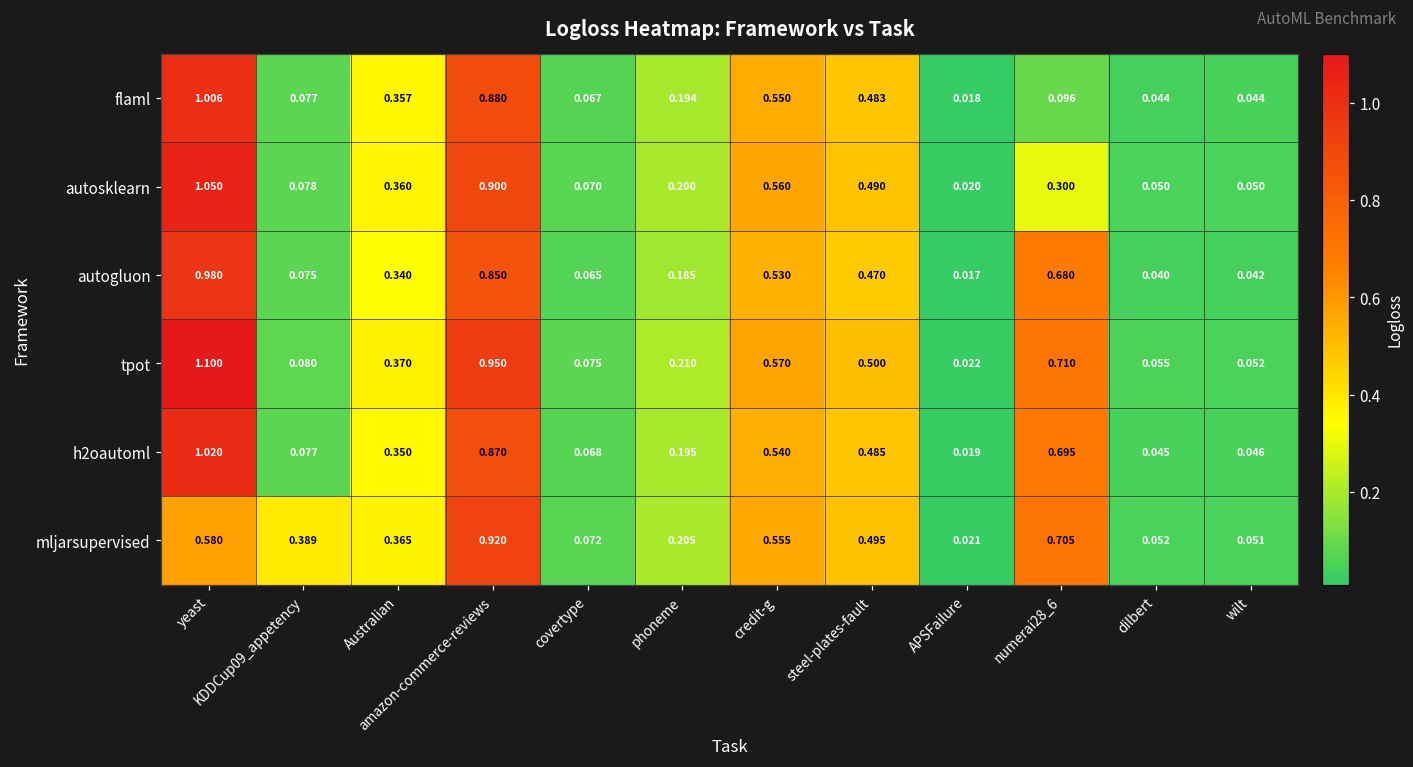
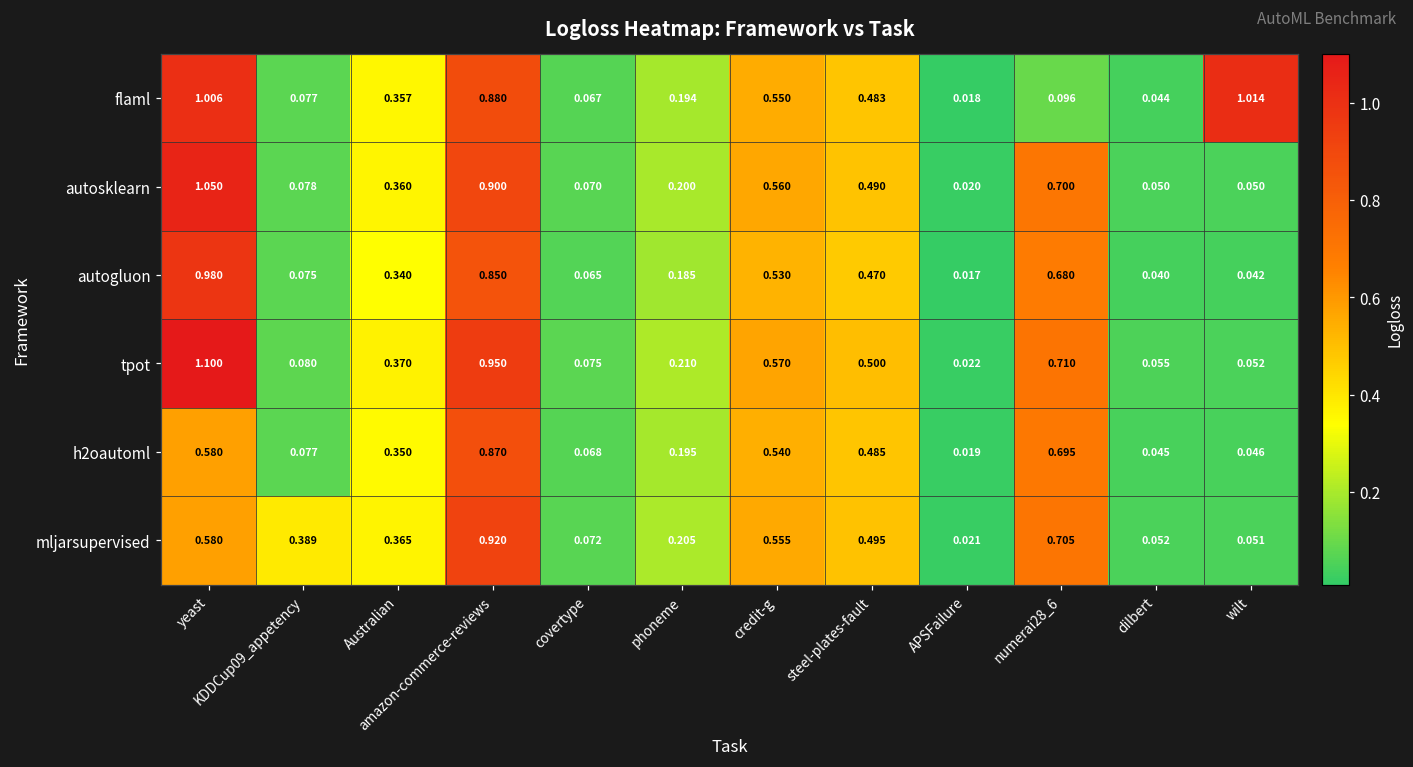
flaml, wilt: 0.044 -> 1.014
autosklearn, numerai28_6: 0.300 -> 0.700
h2oautoml, yeast: 1.020 -> 0.580
